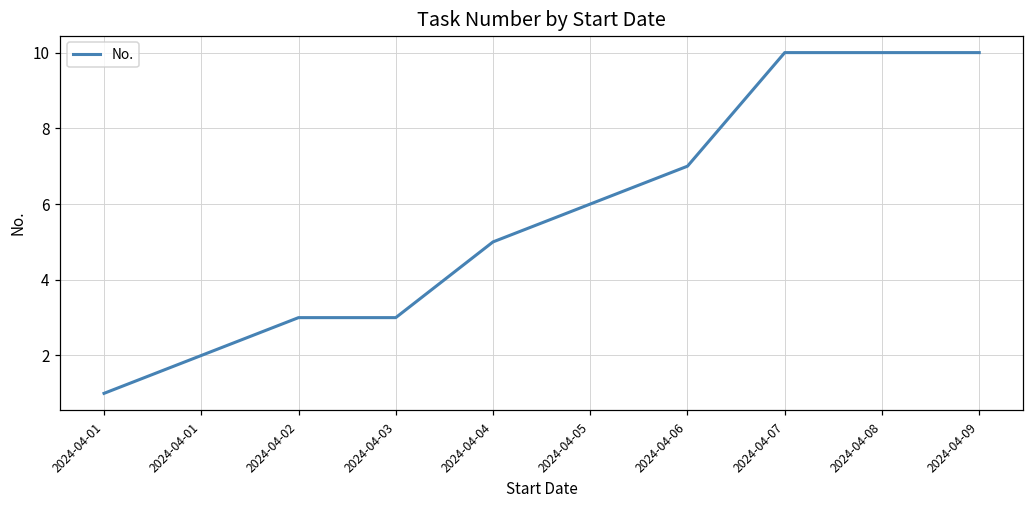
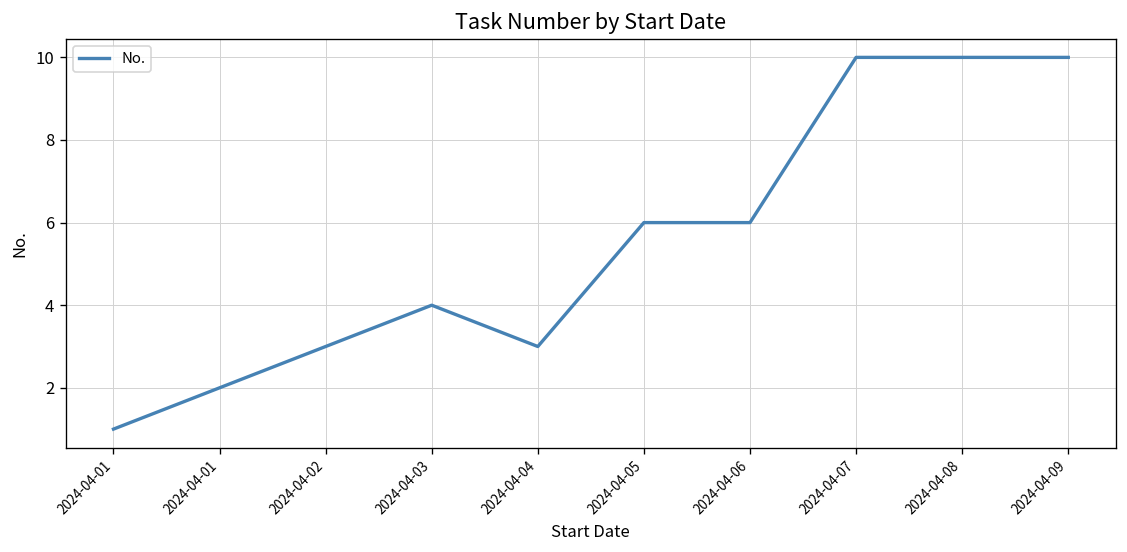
2024-04-03: 3 -> 4
2024-04-04: 5 -> 3
2024-04-06: 7 -> 6
